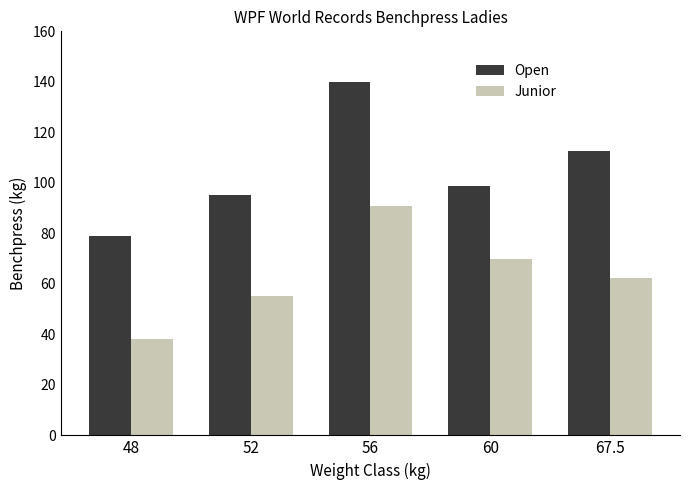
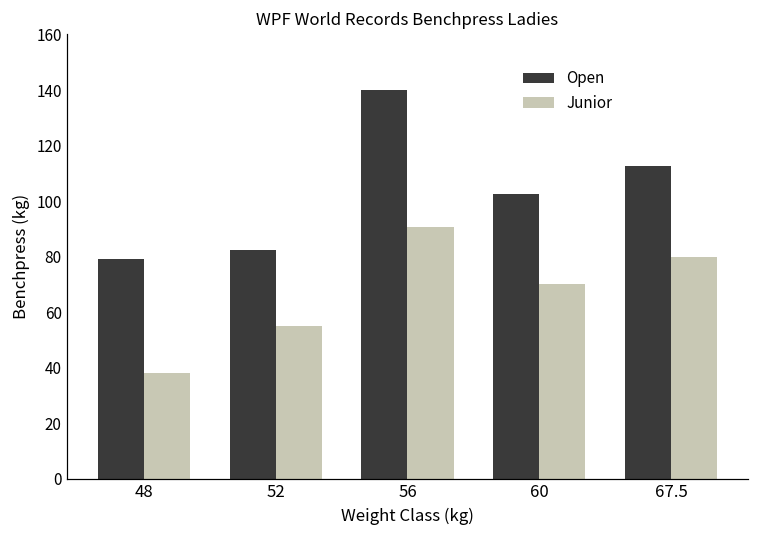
Open, 52: 95 -> 83
Open, 60: 99 -> 103
Junior, 67.5: 62 -> 80
